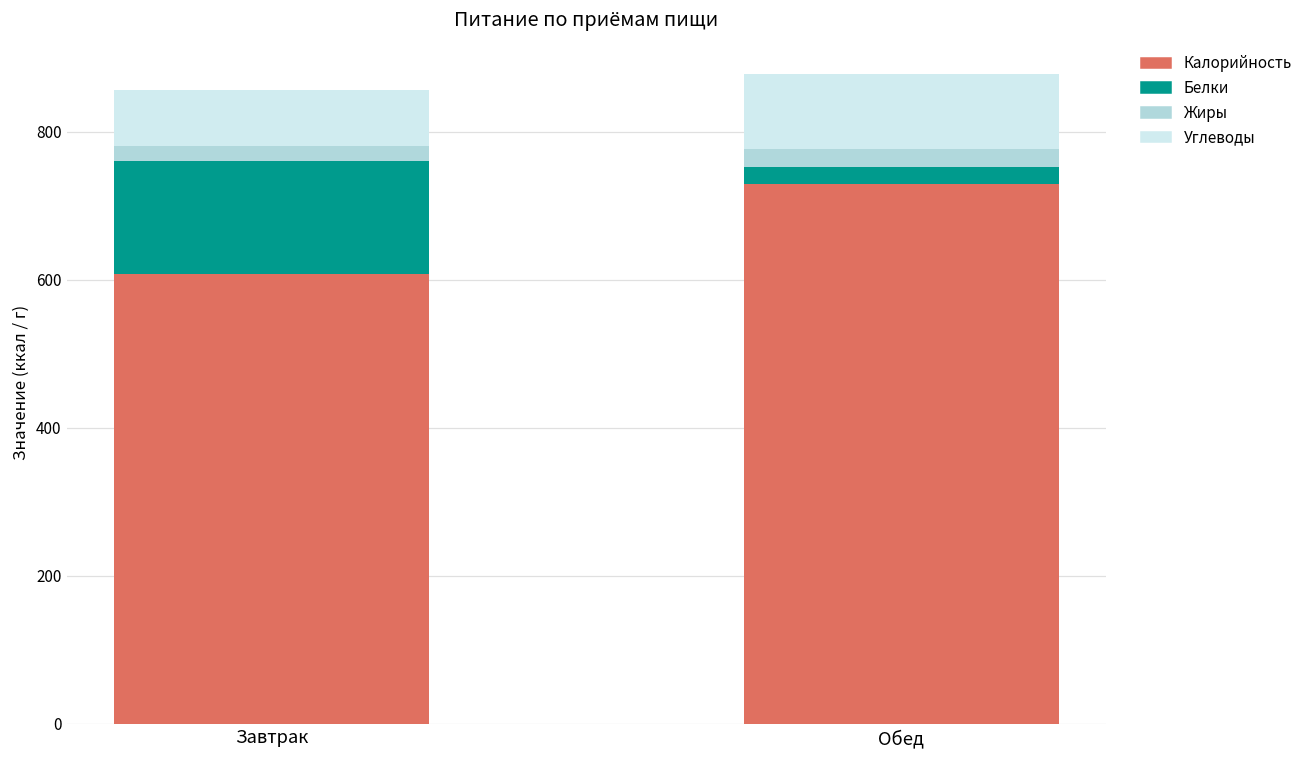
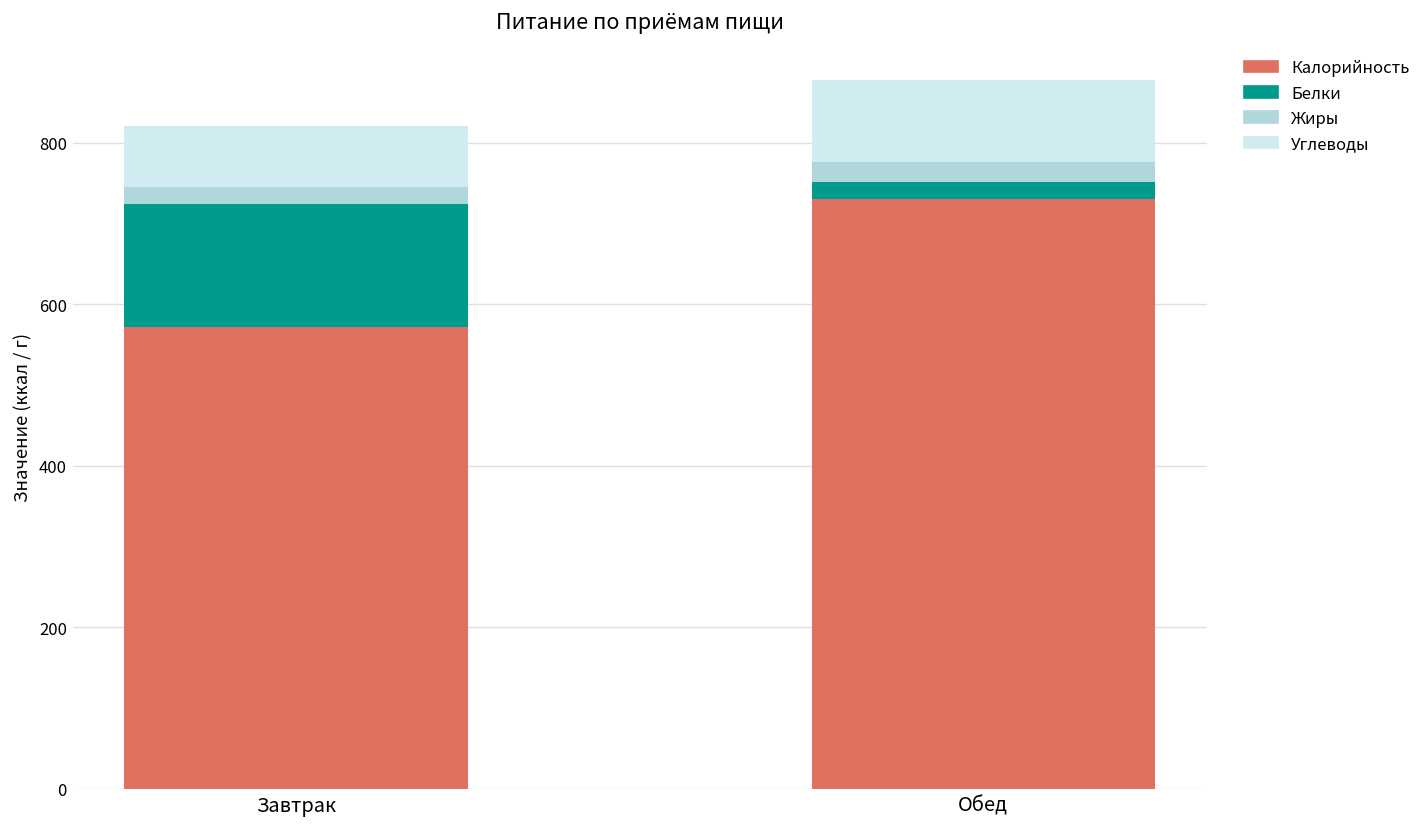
Калорийность, Завтрак: 610 -> 570
